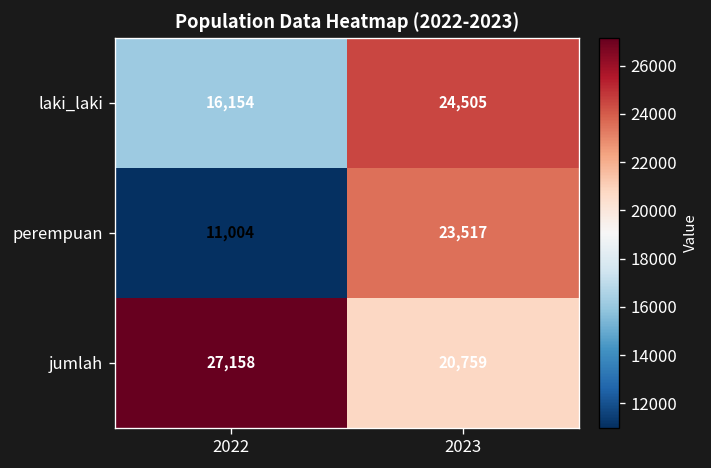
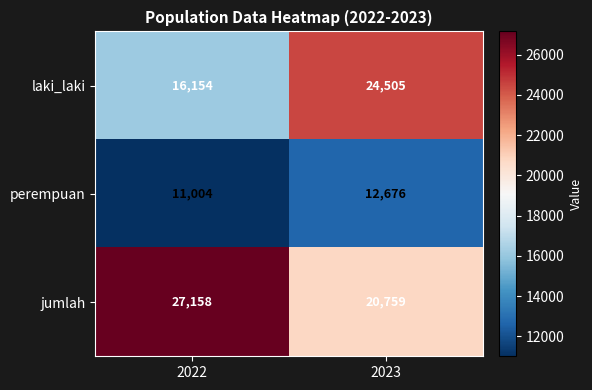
perempuan, 2023: 23,517 -> 12,676
